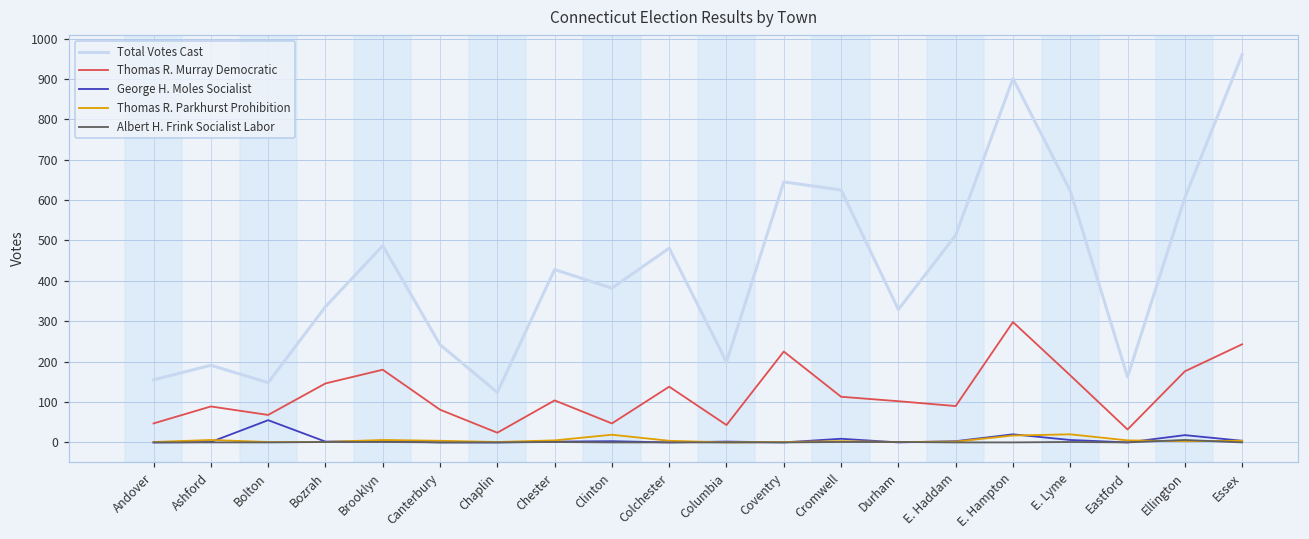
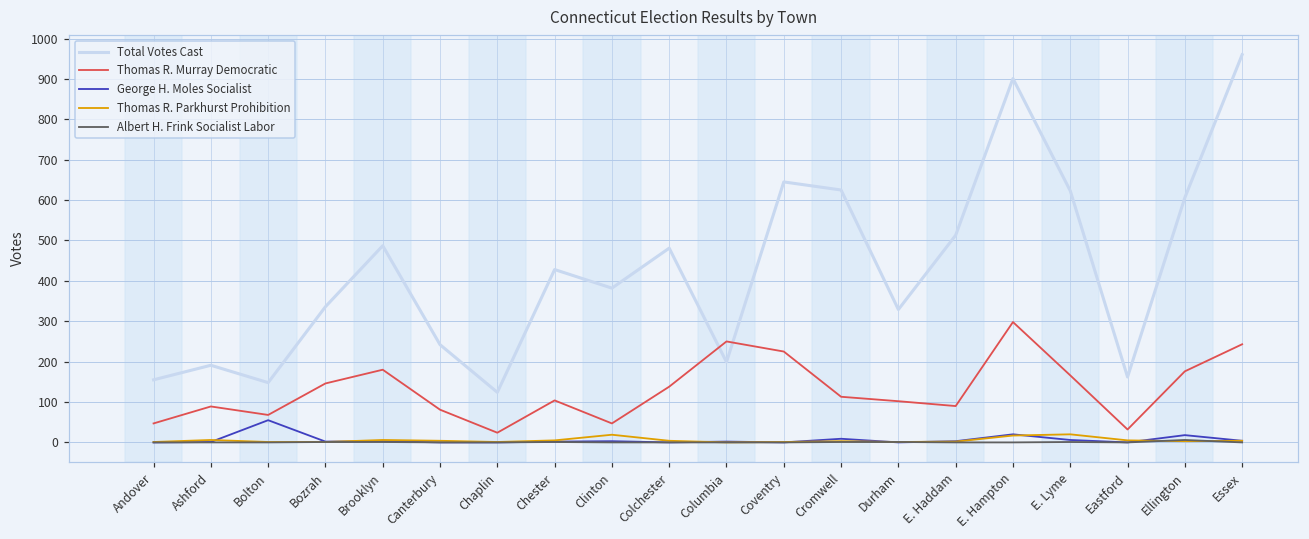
Thomas R. Murray Democratic, Columbia: 40 -> 250
